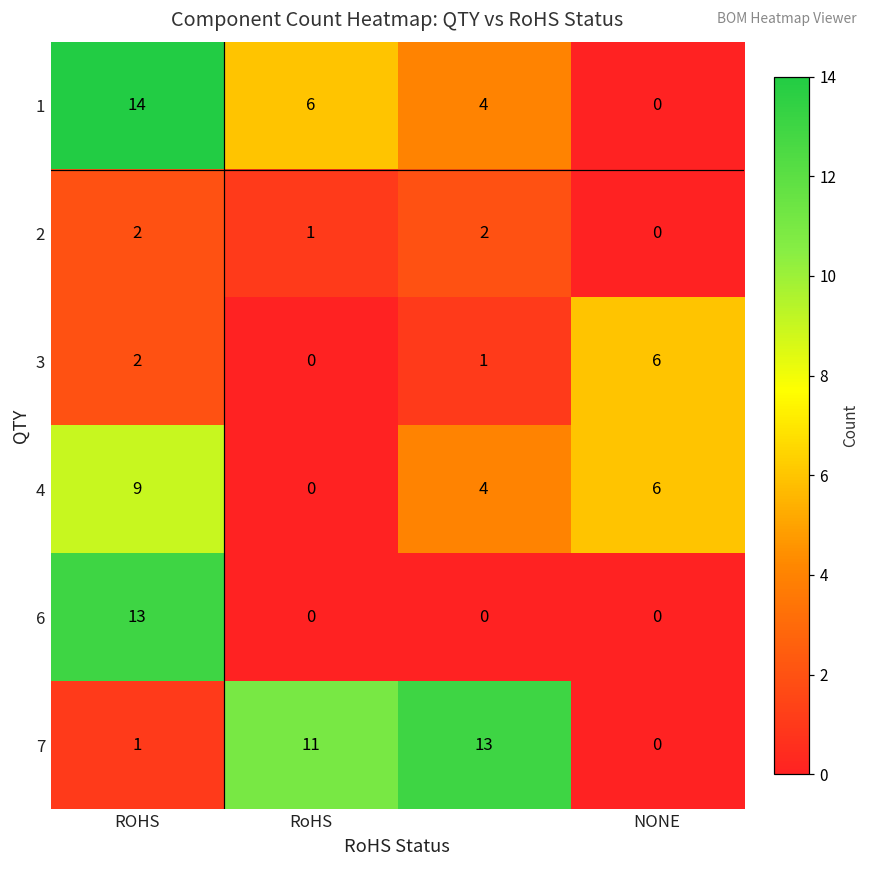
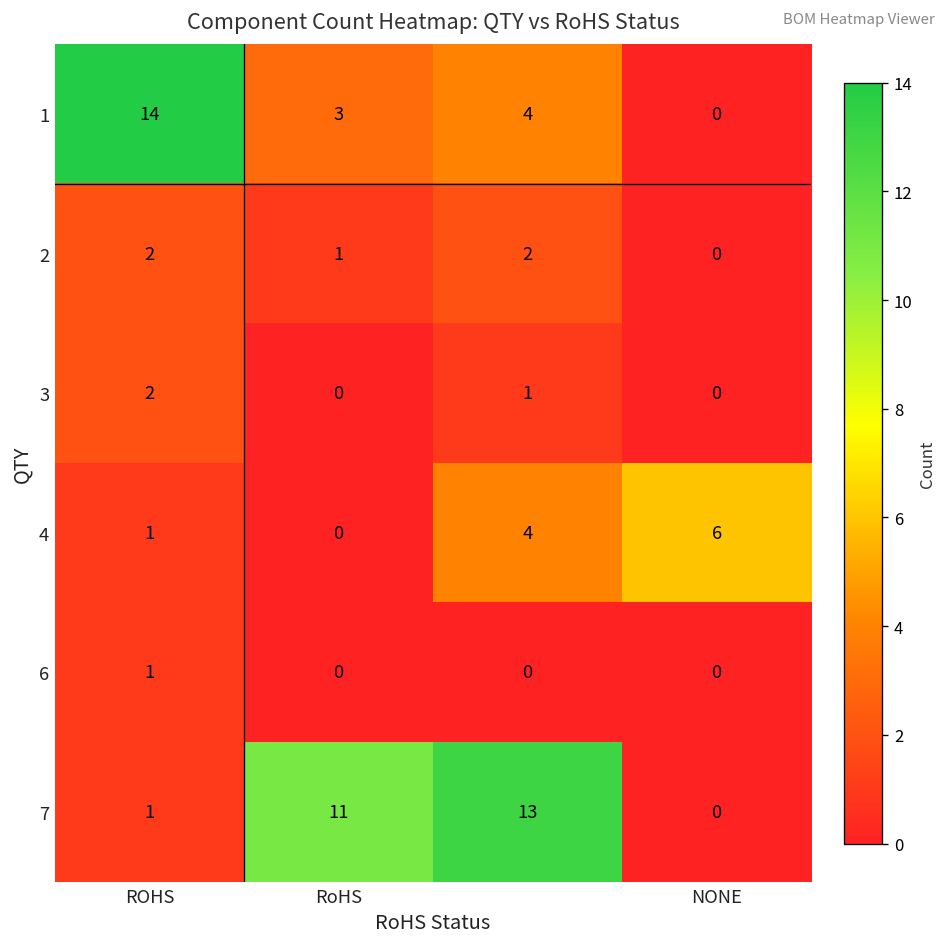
1, RoHS: 6 -> 3
3, NONE: 6 -> 0
4, ROHS: 9 -> 1
6, ROHS: 13 -> 1
